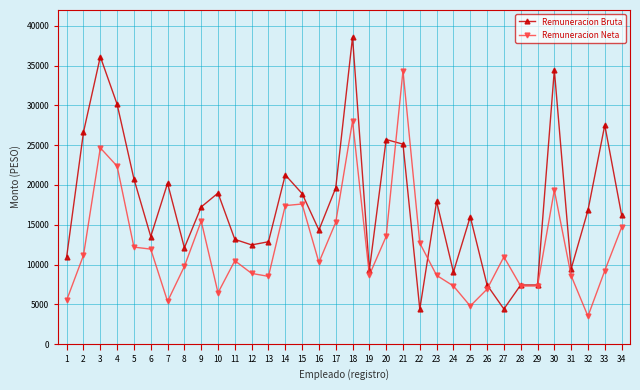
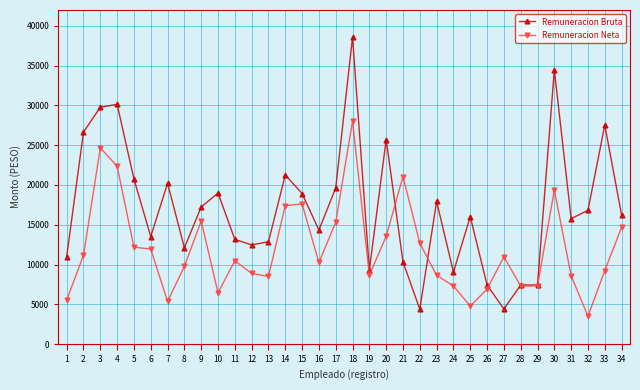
Remuneracion Bruta, 3: 36000 -> 30000
Remuneracion Bruta, 21: 25000 -> 10000
Remuneracion Neta, 21: 34000 -> 21000
Remuneracion Bruta, 31: 9000 -> 16000
